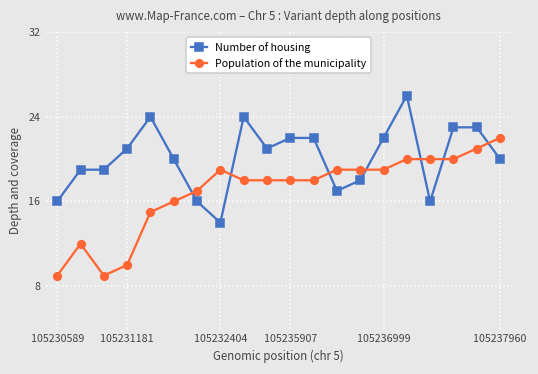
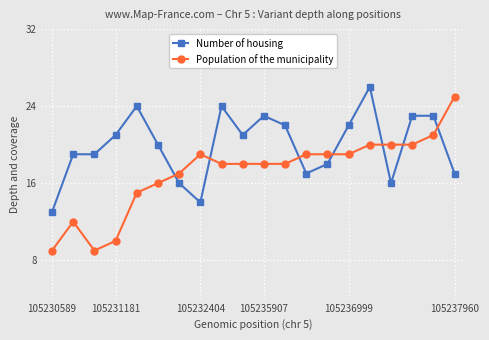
Number of housing, 105230589: 16 -> 13
Number of housing, 105235907: 22 -> 23
Number of housing, 105237960: 20 -> 17
Population of the municipality, 105237960: 22 -> 25
